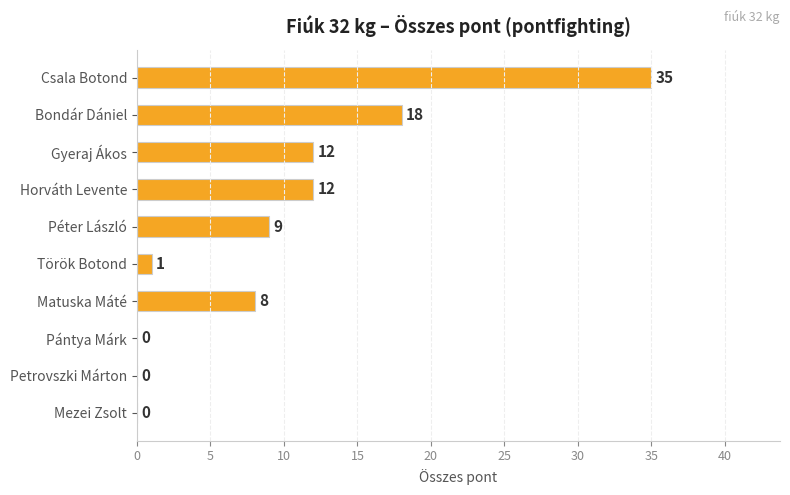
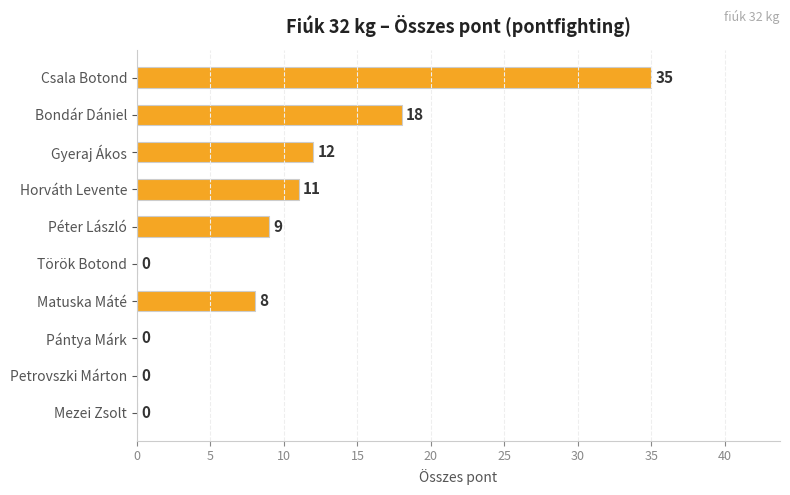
Horváth Levente: 12 -> 11
Török Botond: 1 -> 0
